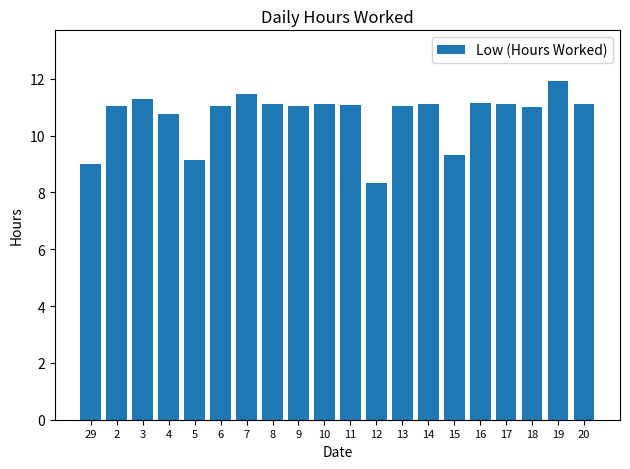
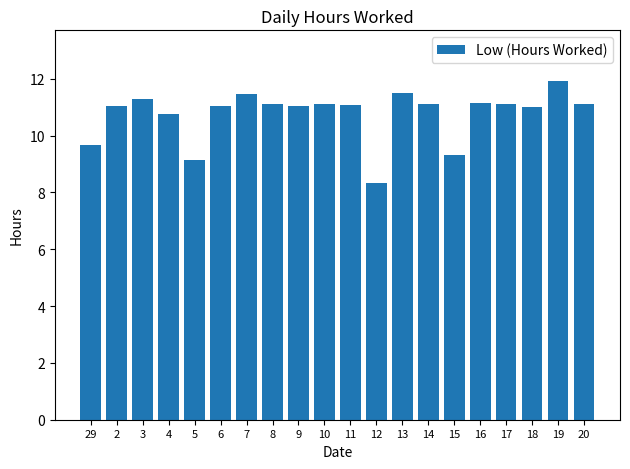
29: 9.0 -> 9.7
13: 11.0 -> 11.5
